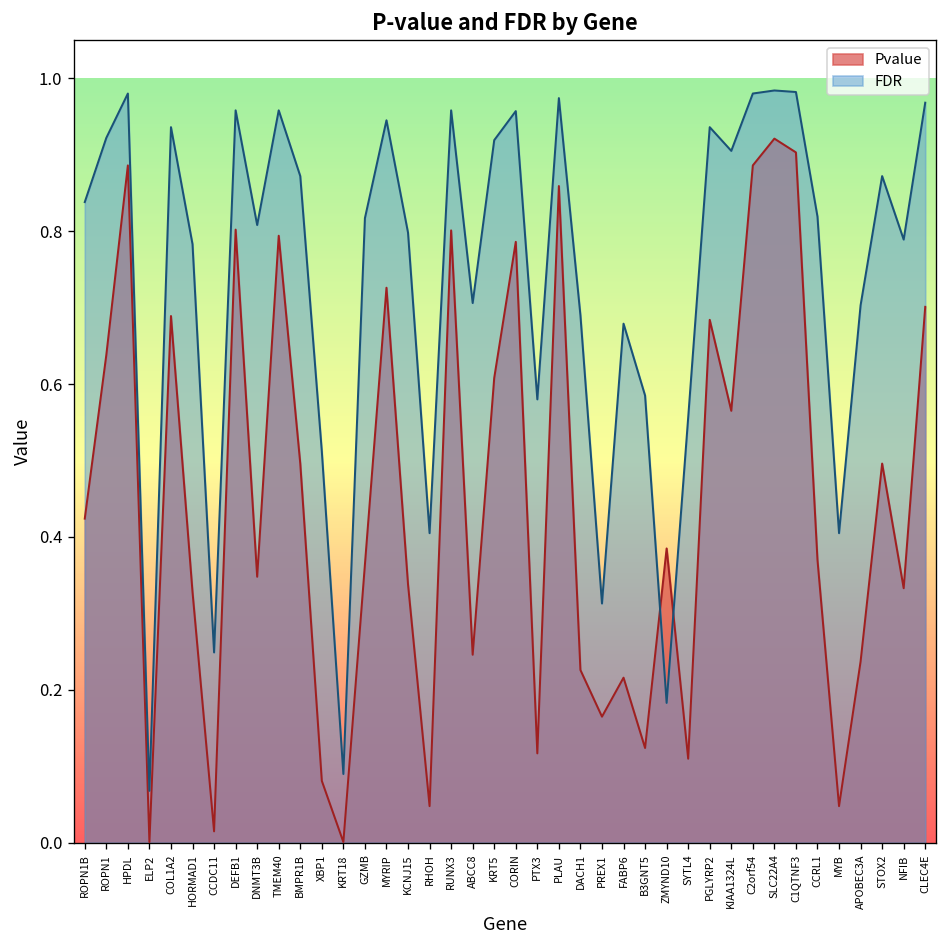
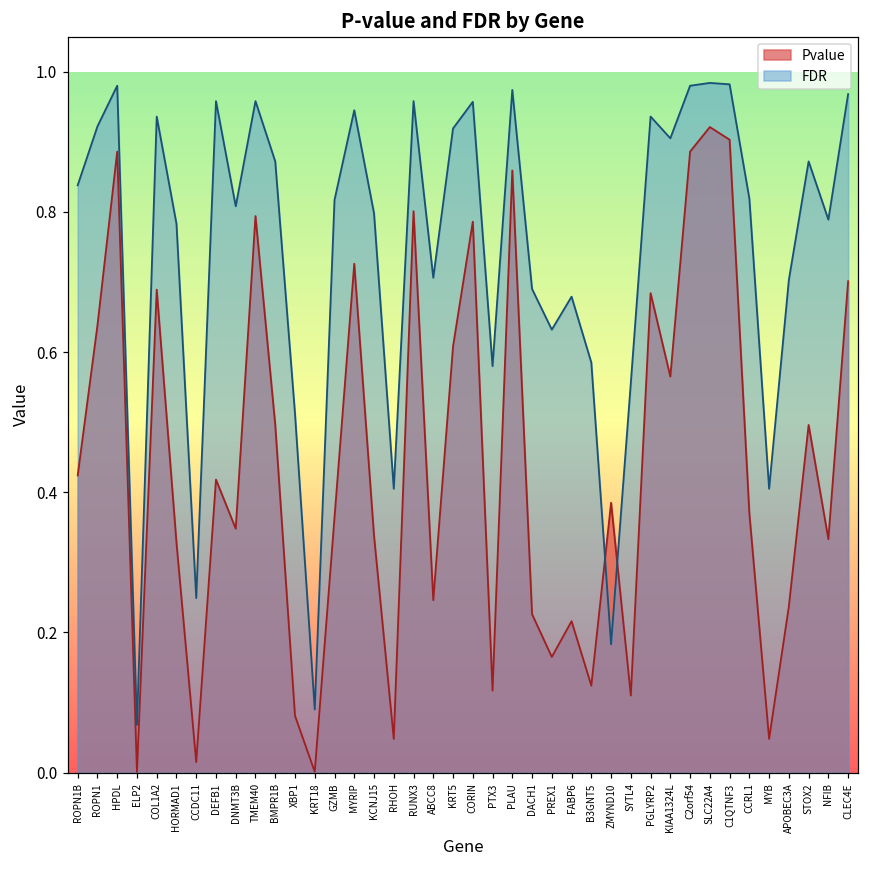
Pvalue, DEFB1: 0.80 -> 0.42
FDR, PREX1: 0.31 -> 0.63
